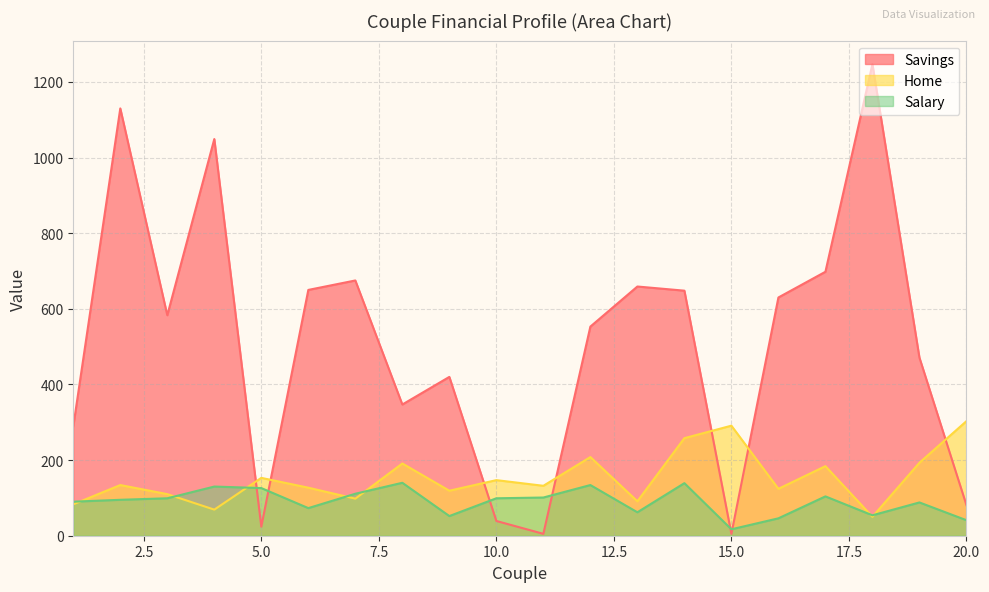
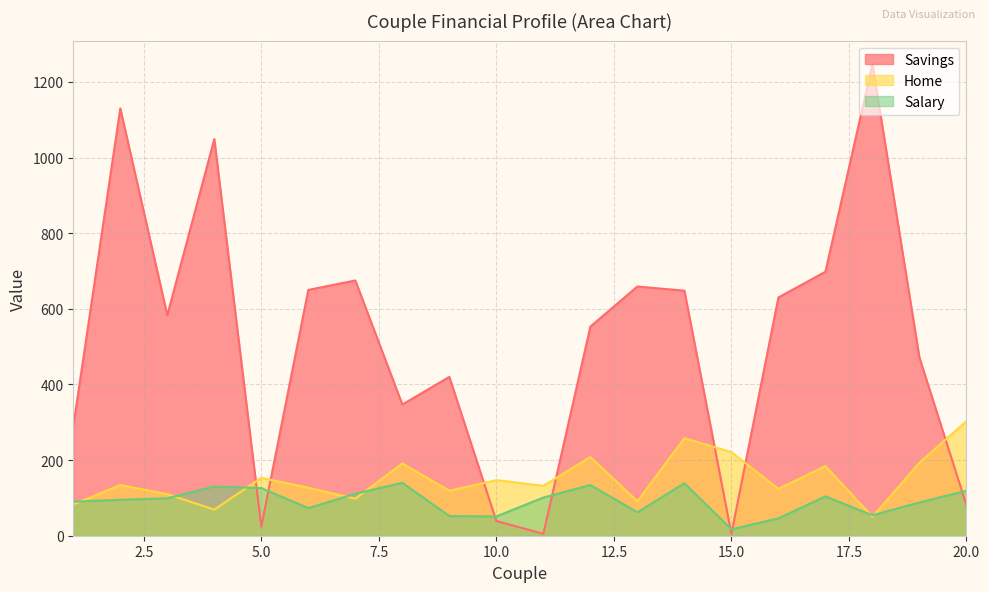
Salary, 10.0: 100 -> 50
Home, 15.0: 290 -> 220
Salary, 20.0: 40 -> 120
